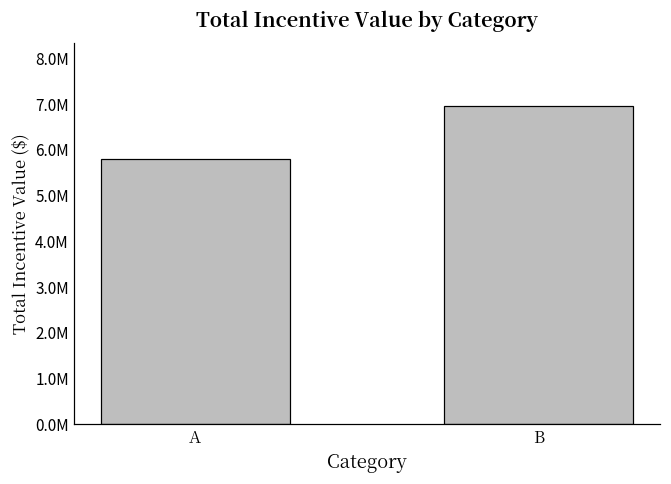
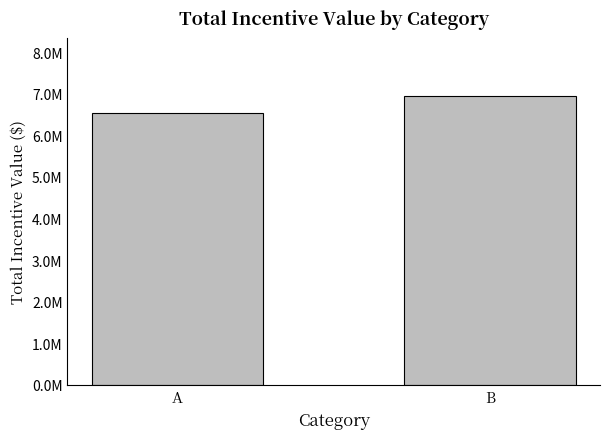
A: 5800000 -> 6500000
